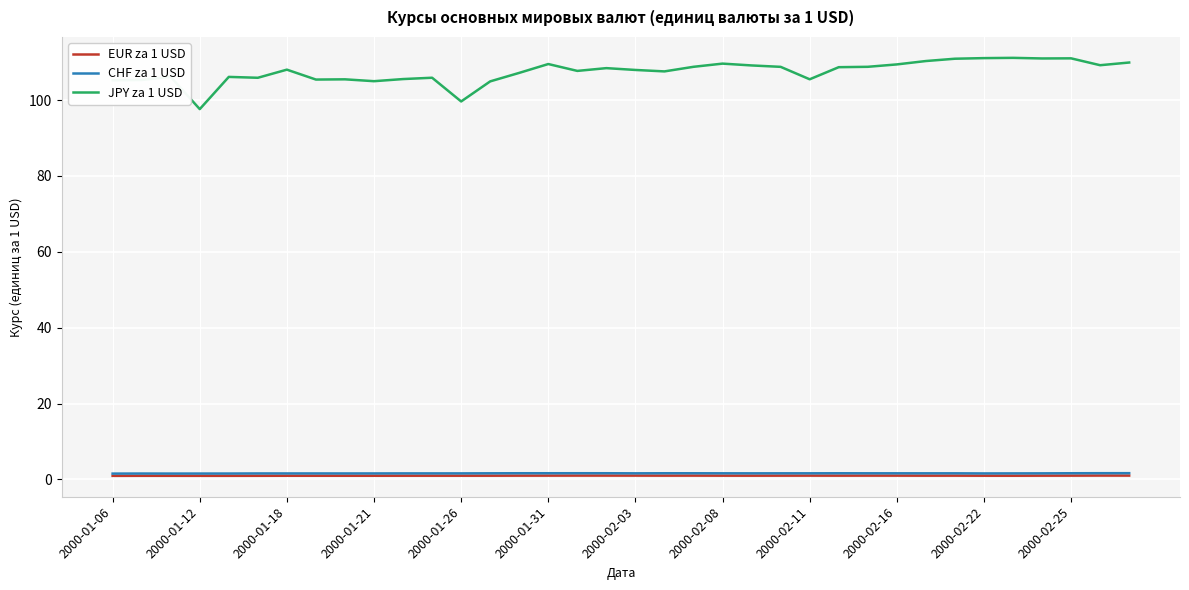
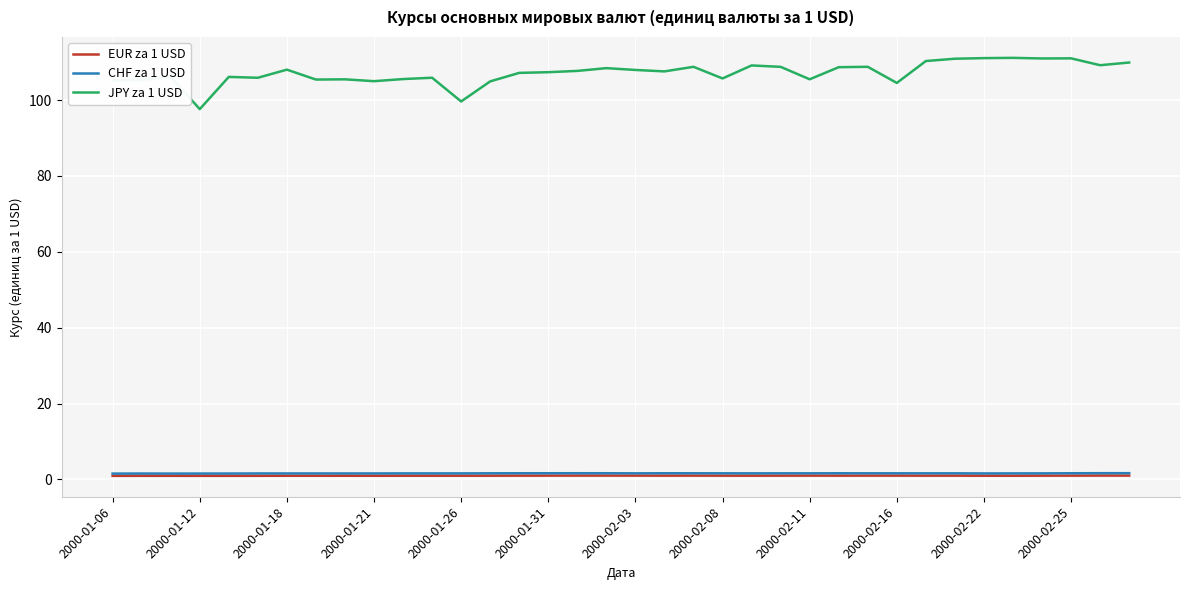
JPY za 1 USD, 2000-01-31: 109 -> 107
JPY za 1 USD, 2000-02-08: 110 -> 106
JPY za 1 USD, 2000-02-16: 109 -> 105
